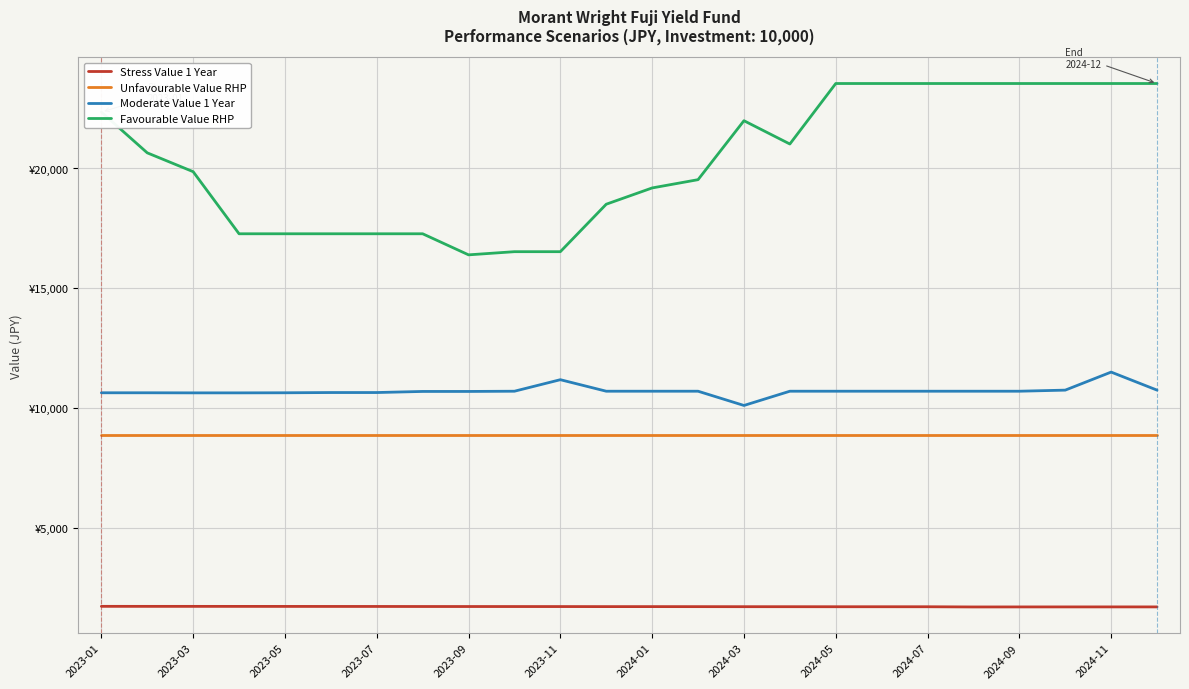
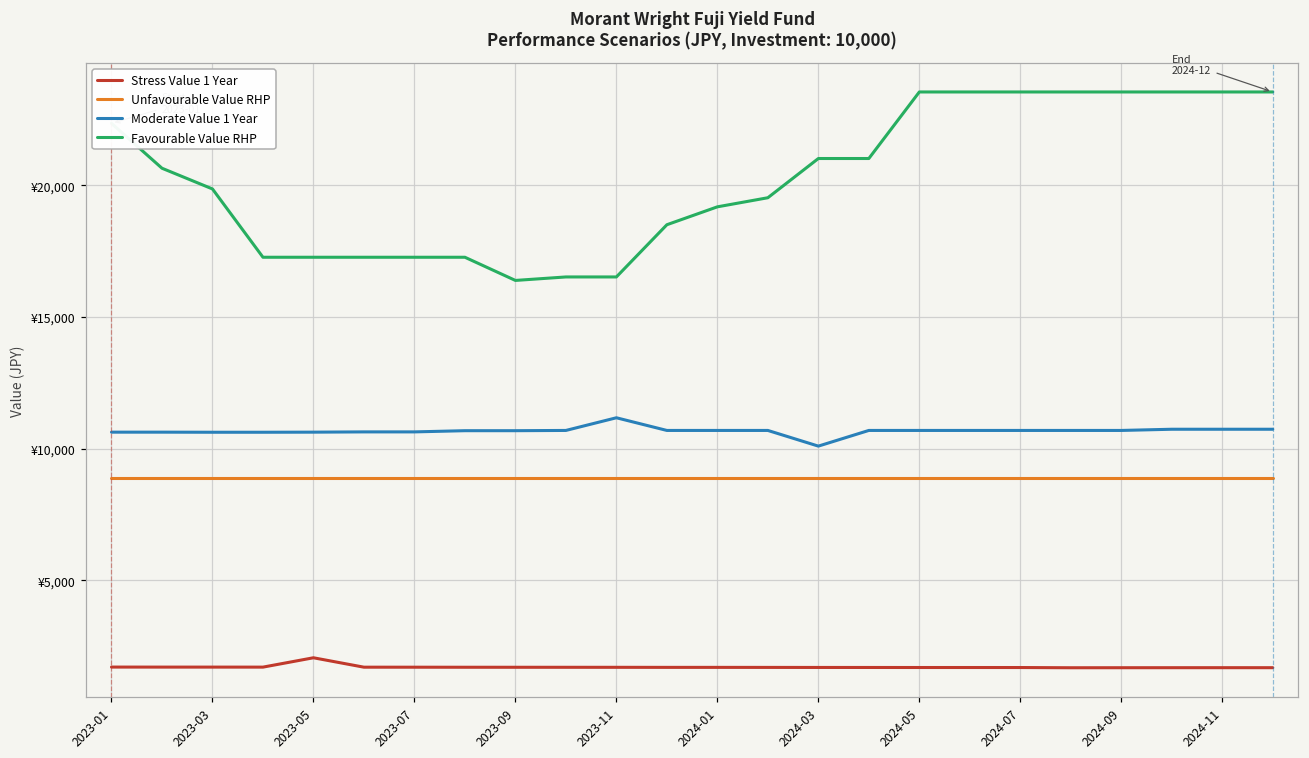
Stress Value 1 Year, 2023-05: ¥1,700 -> ¥2,100
Favourable Value RHP, 2024-03: ¥22,000 -> ¥21,000
Moderate Value 1 Year, 2024-11: ¥11,500 -> ¥10,700
